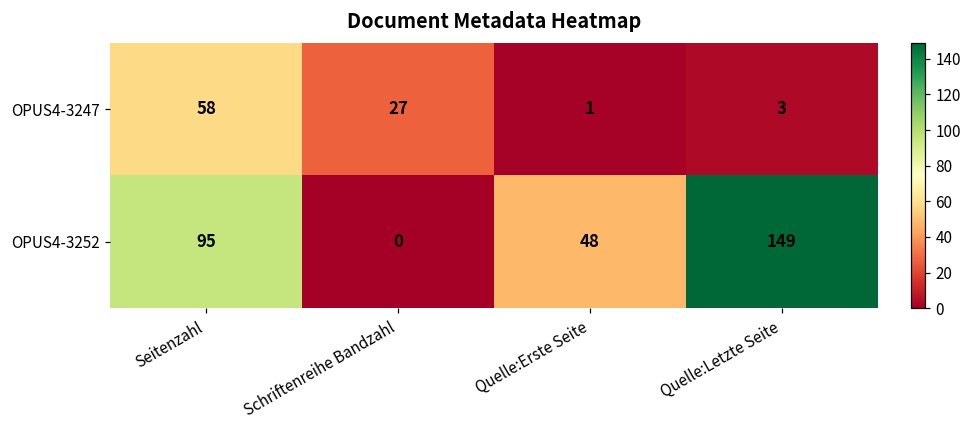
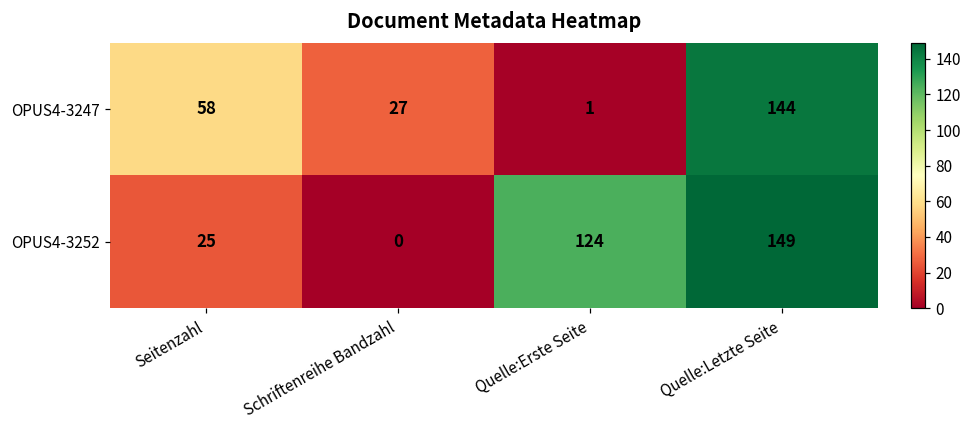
OPUS4-3247, Quelle:Letzte Seite: 3 -> 144
OPUS4-3252, Seitenzahl: 95 -> 25
OPUS4-3252, Quelle:Erste Seite: 48 -> 124
